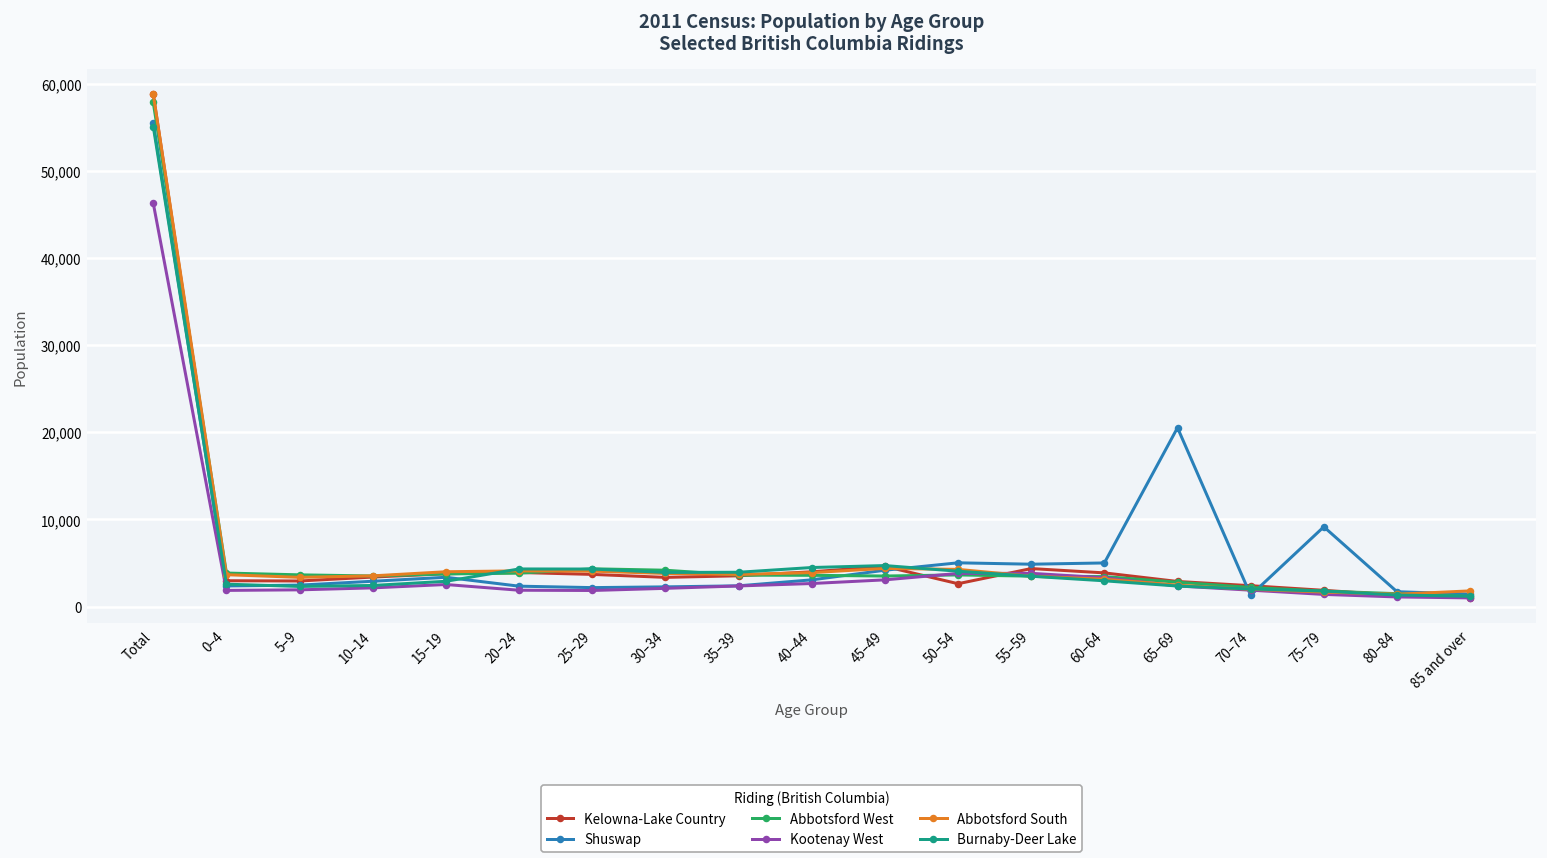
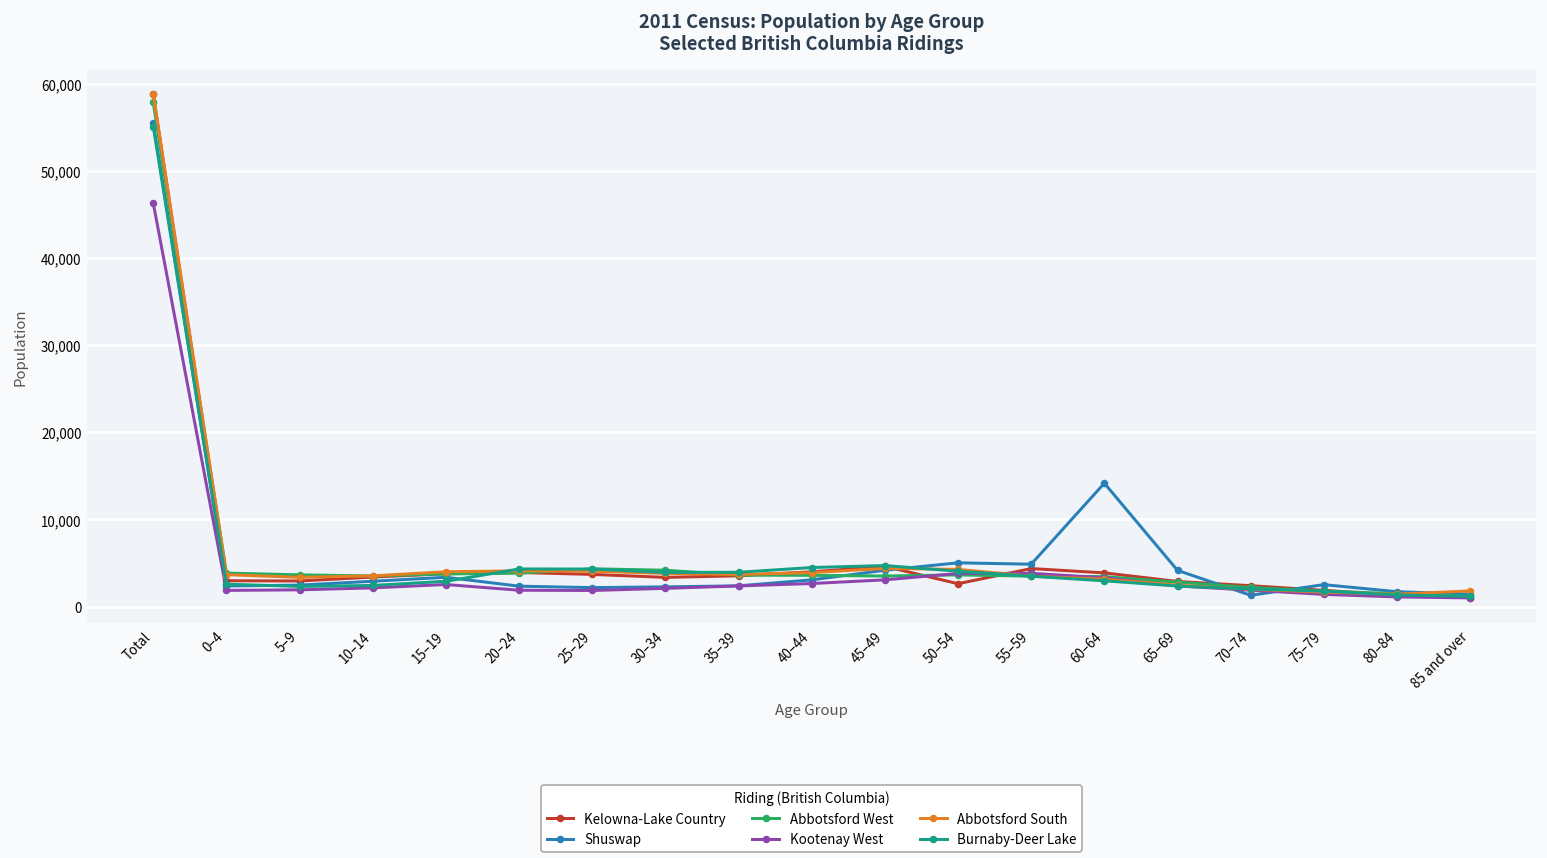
Shuswap, 60–64: 5,000 -> 14,000
Shuswap, 65–69: 21,000 -> 4,000
Shuswap, 75–79: 9,000 -> 3,000
